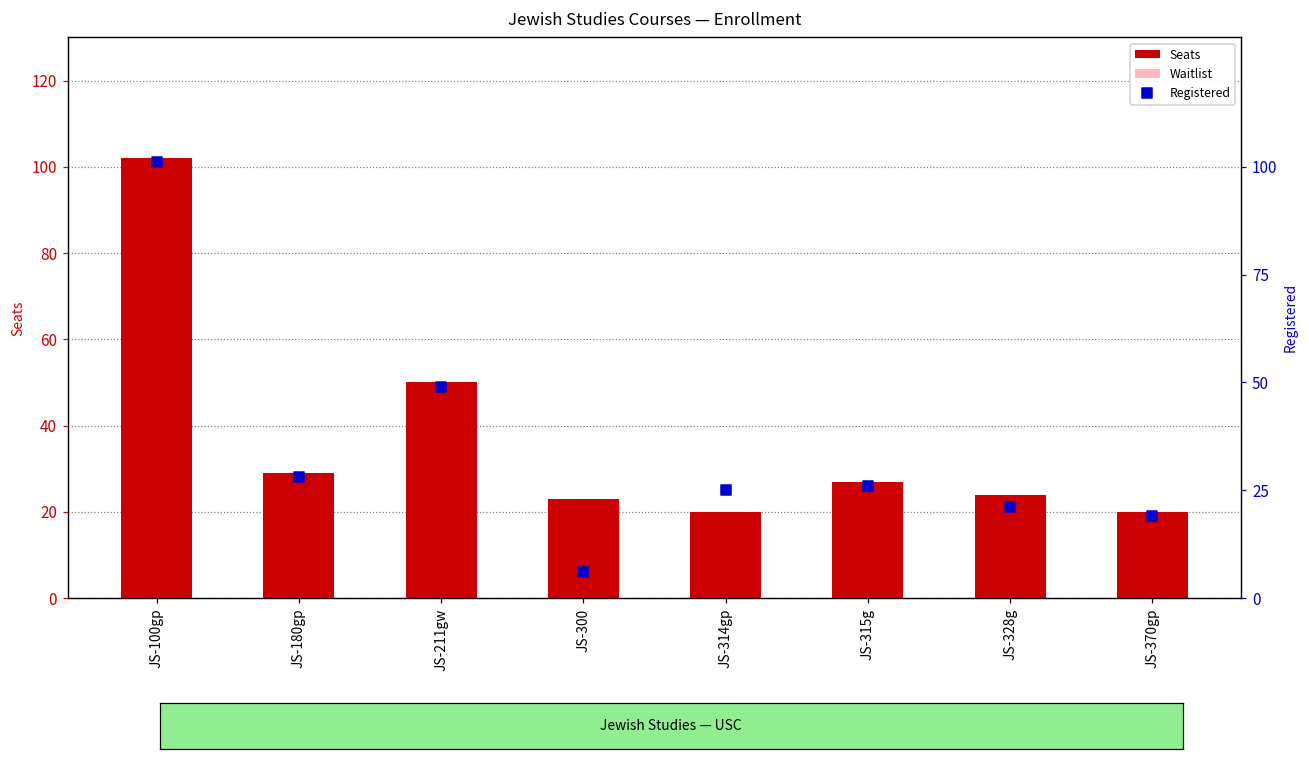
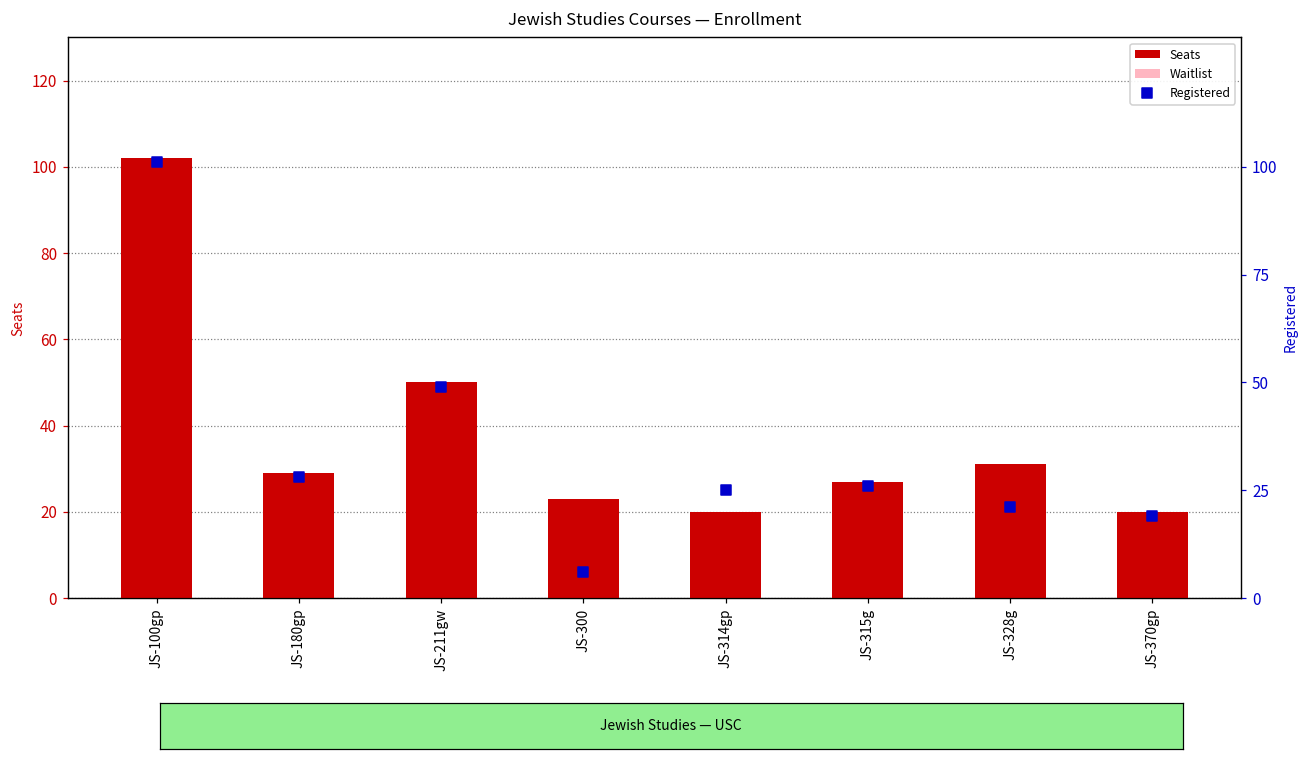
Seats, JS-328g: 24 -> 31
